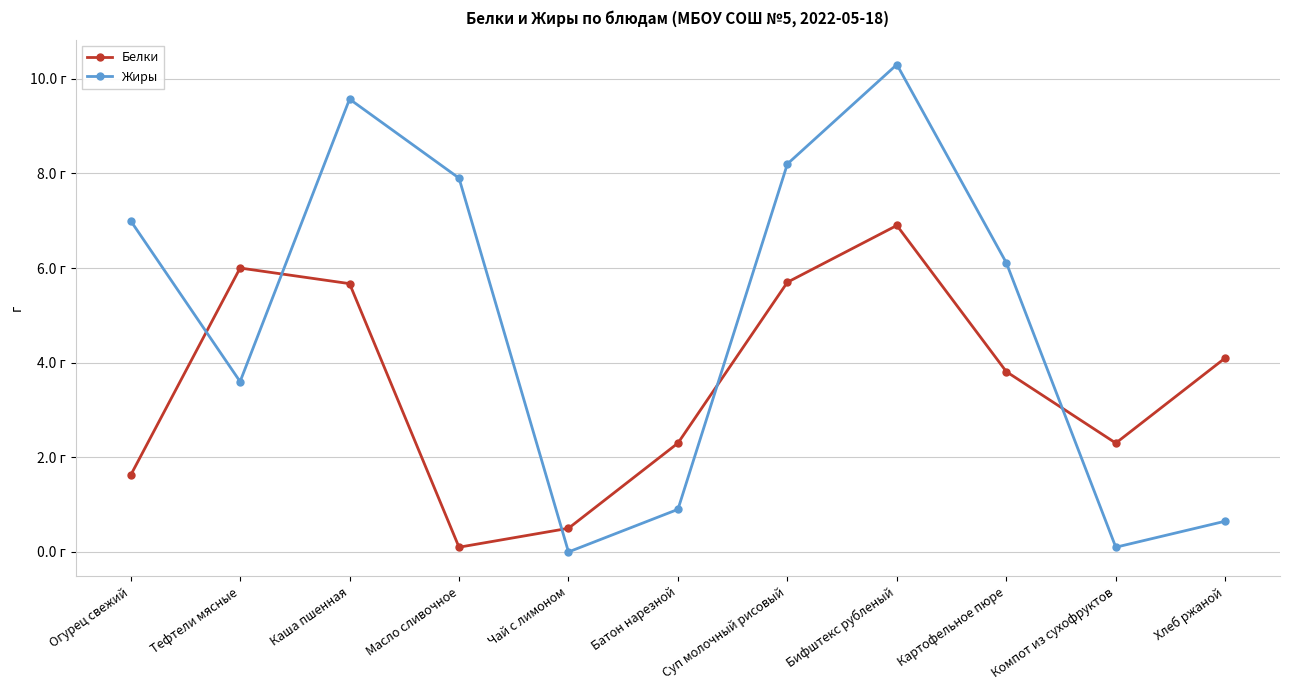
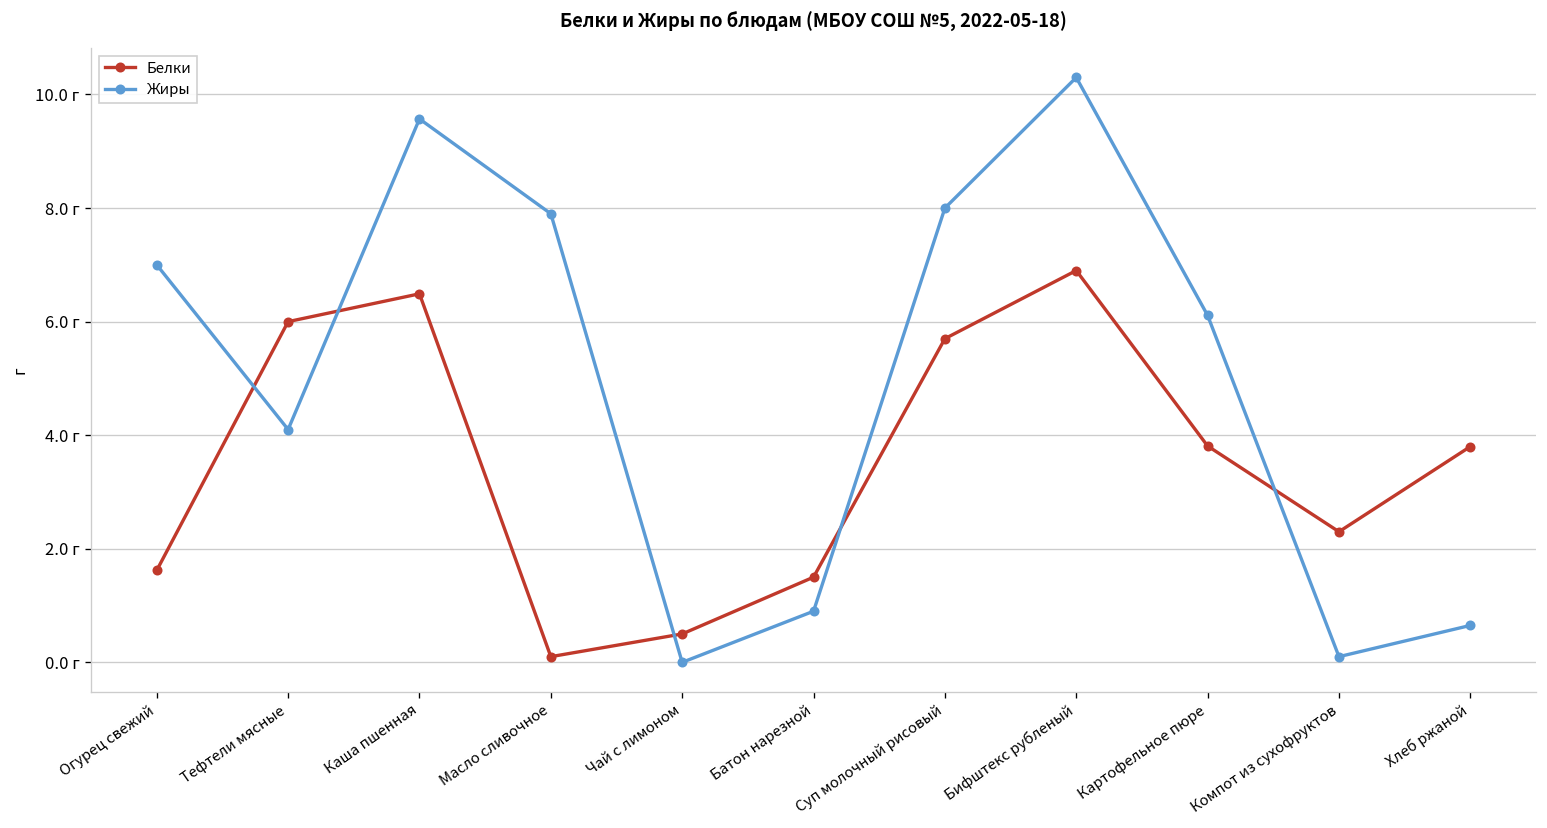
Жиры, Тефтели мясные: 3.6 г -> 4.1 г
Белки, Каша пшенная: 5.7 г -> 6.5 г
Белки, Батон нарезной: 2.3 г -> 1.5 г
Жиры, Суп молочный рисовый: 8.2 г -> 8.0 г
Белки, Хлеб ржаной: 4.1 г -> 3.8 г
